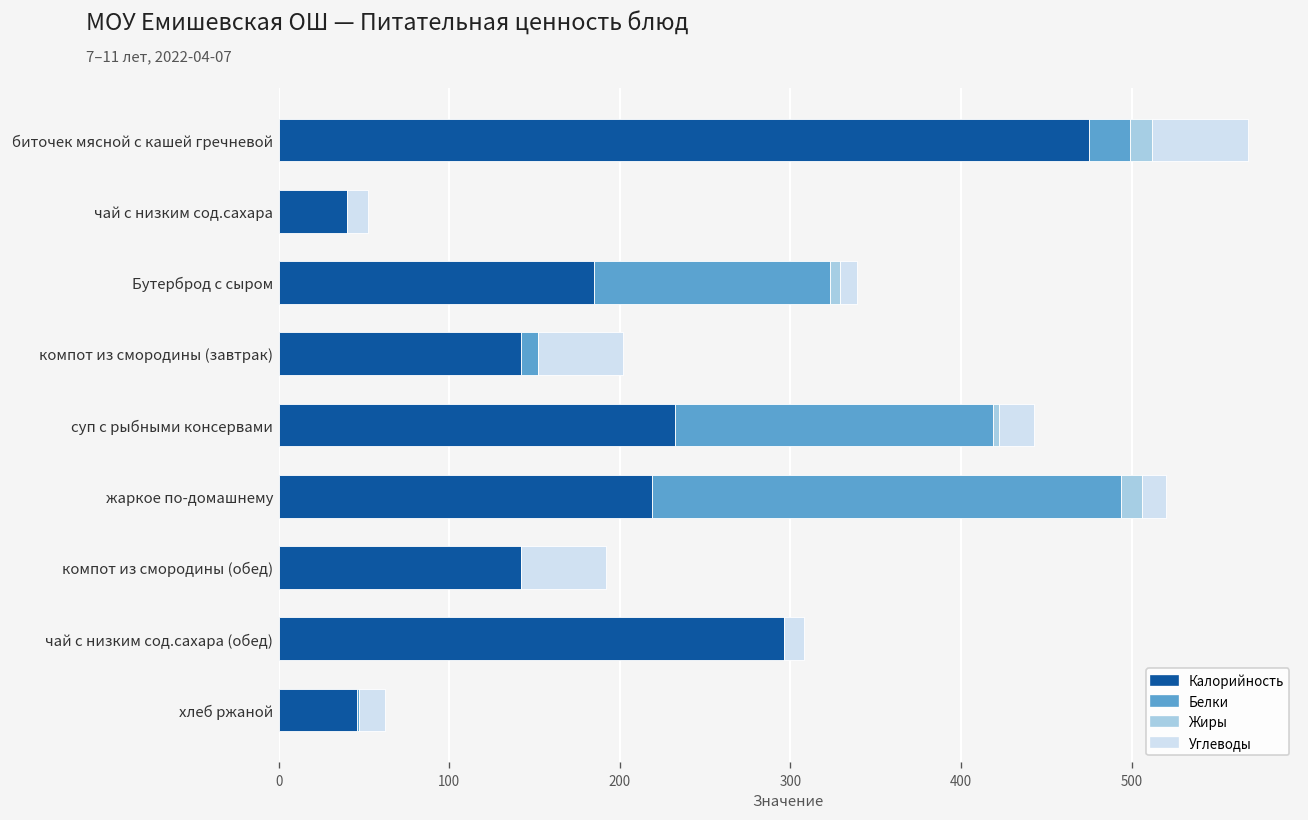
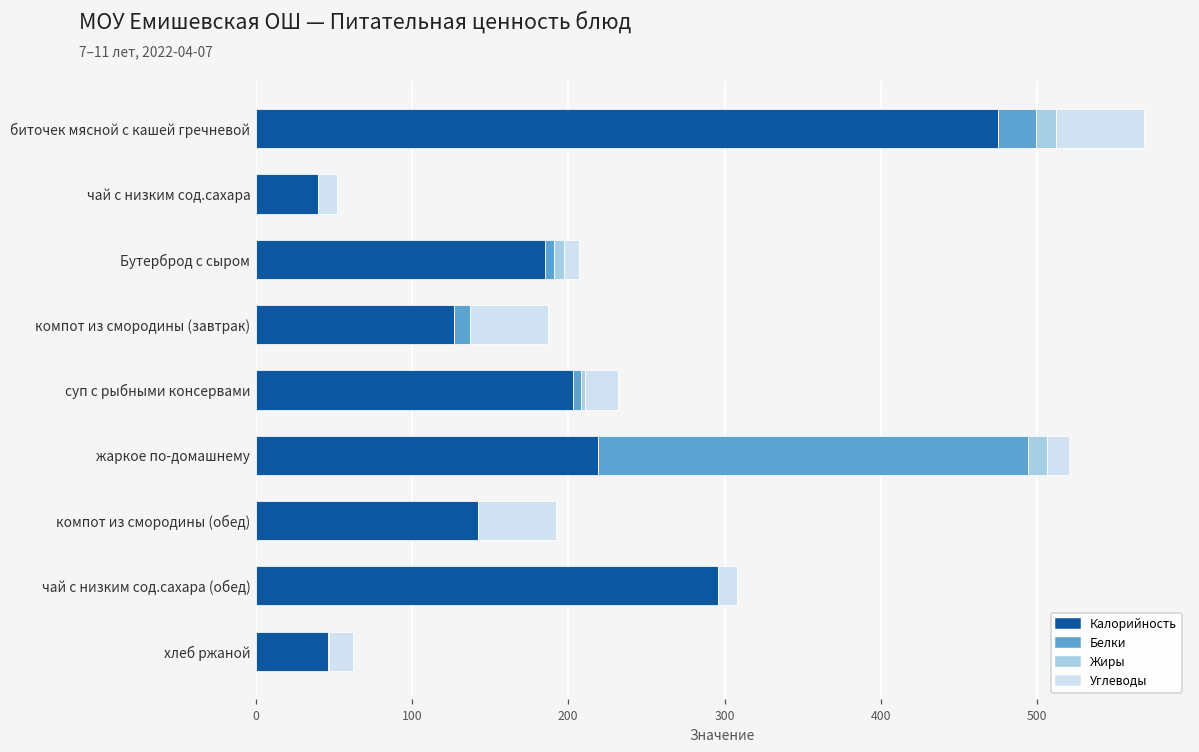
Белки, Бутерброд с сыром: 138 -> 6
Калорийность, компот из смородины (завтрак): 142 -> 127
Калорийность, суп с рыбными консервами: 232 -> 203
Белки, суп с рыбными консервами: 187 -> 5
